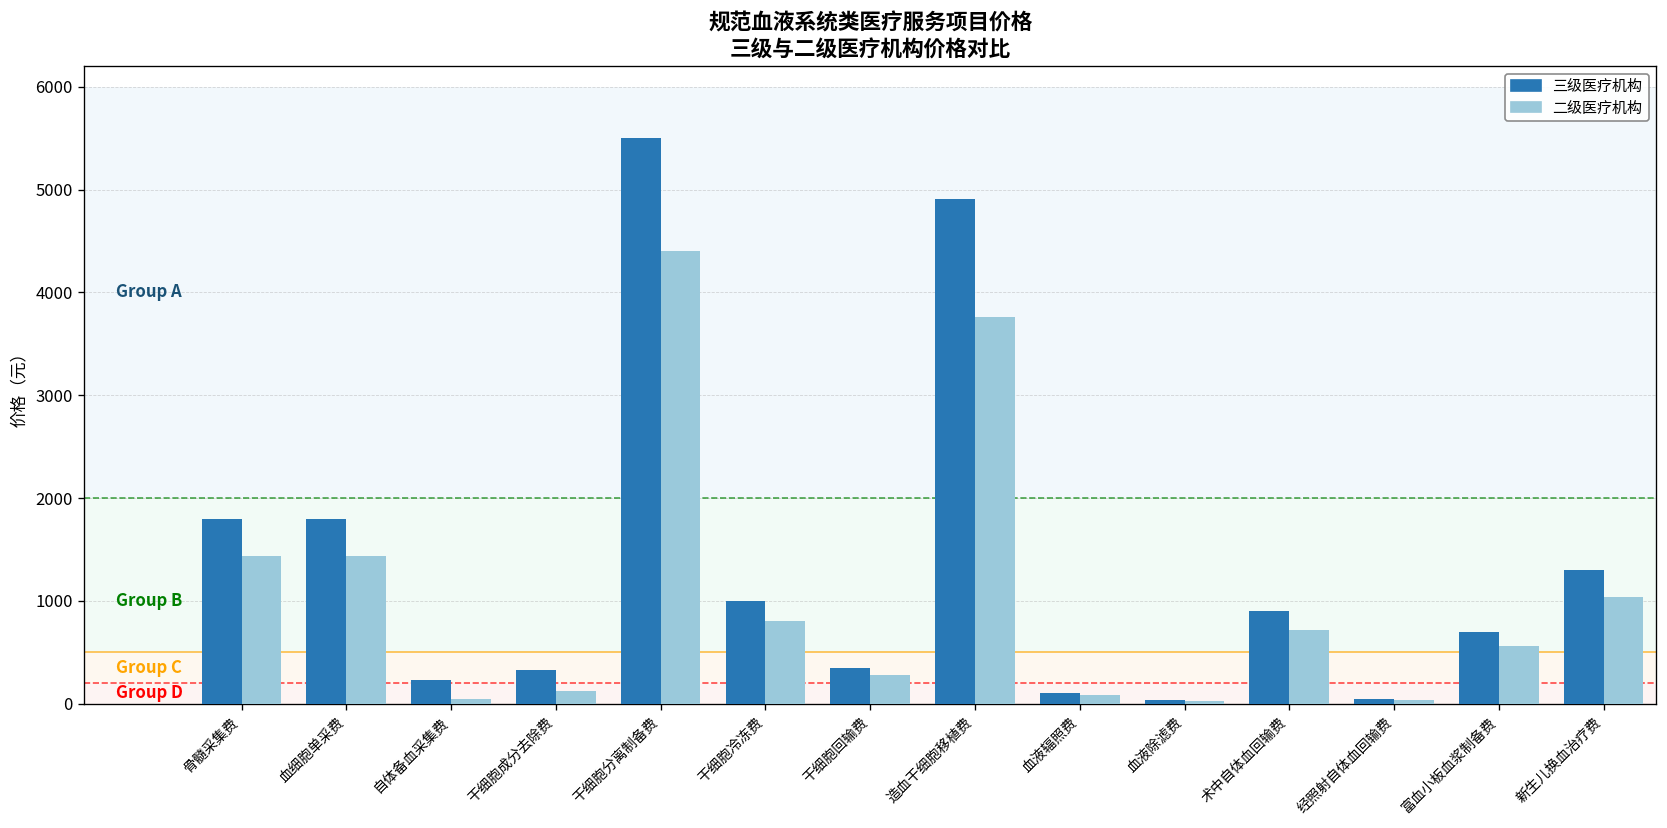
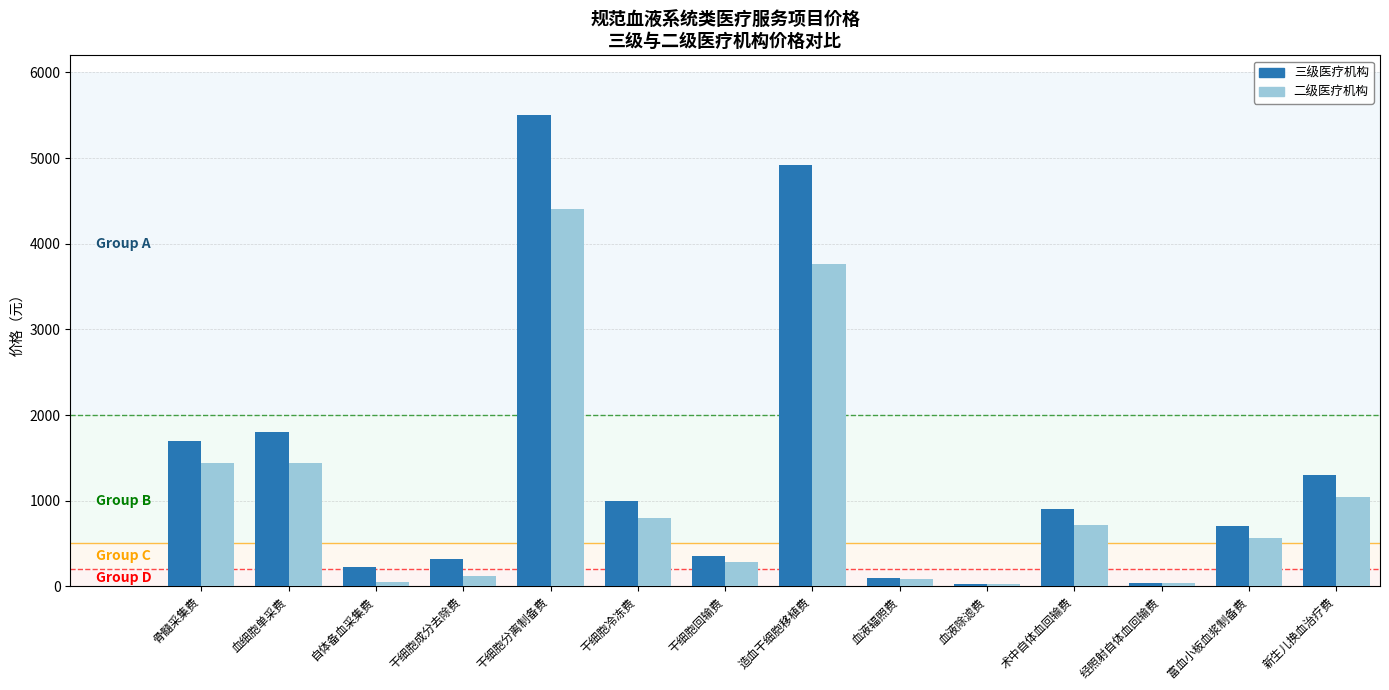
三级医疗机构, 骨髓采集费: 1800 -> 1700
